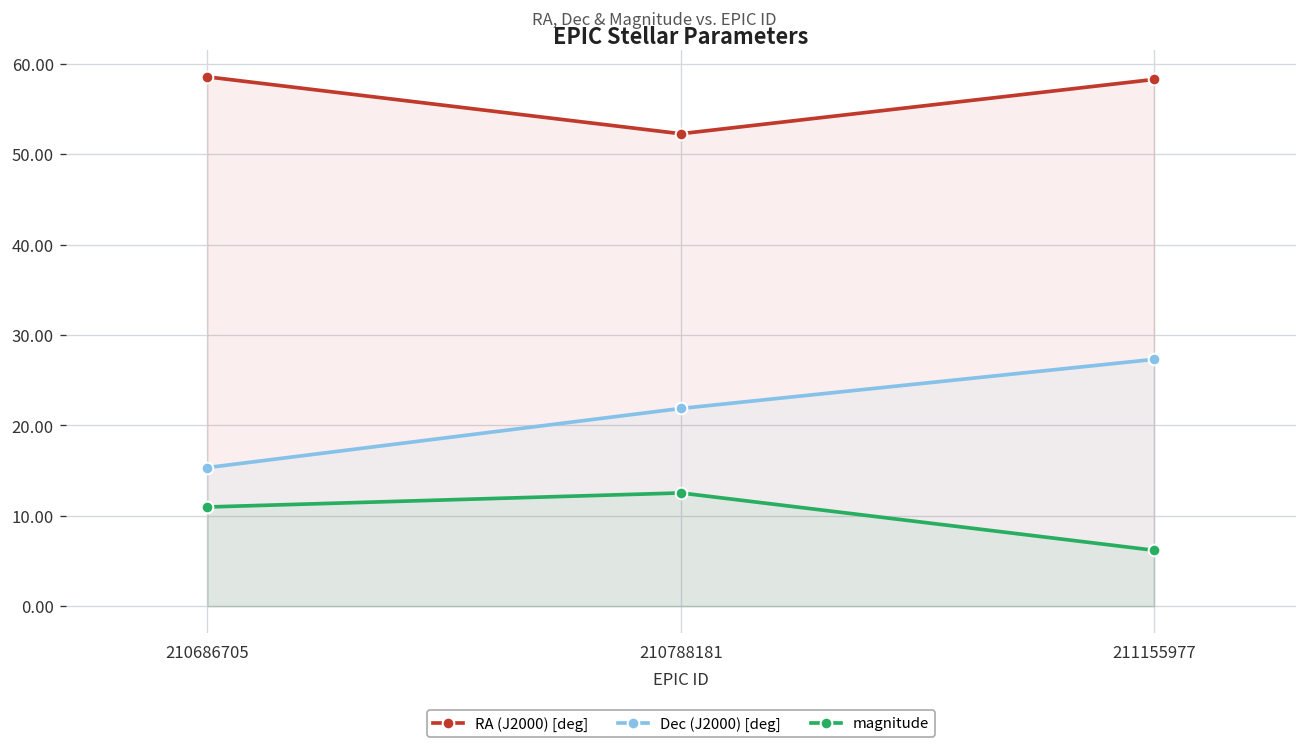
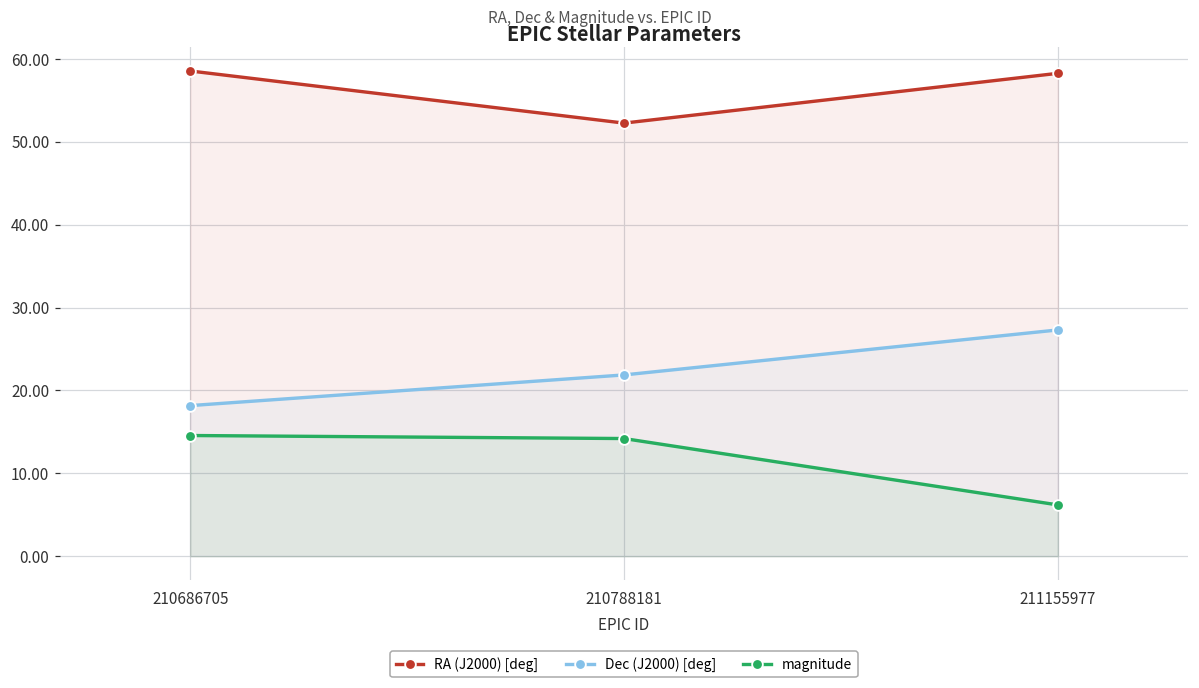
Dec (J2000) [deg], 210686705: 15 -> 18
magnitude, 210686705: 11 -> 15
magnitude, 210788181: 13 -> 14
